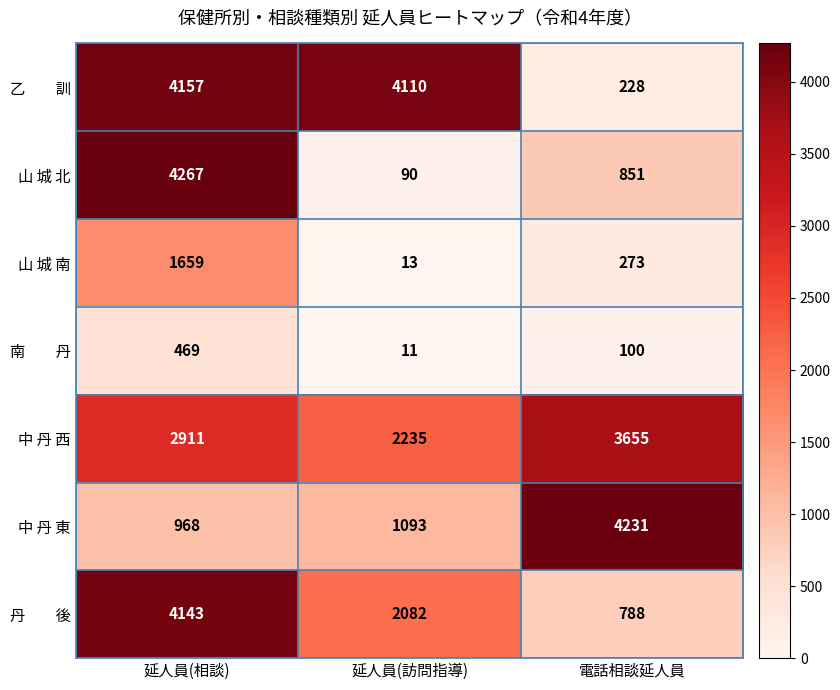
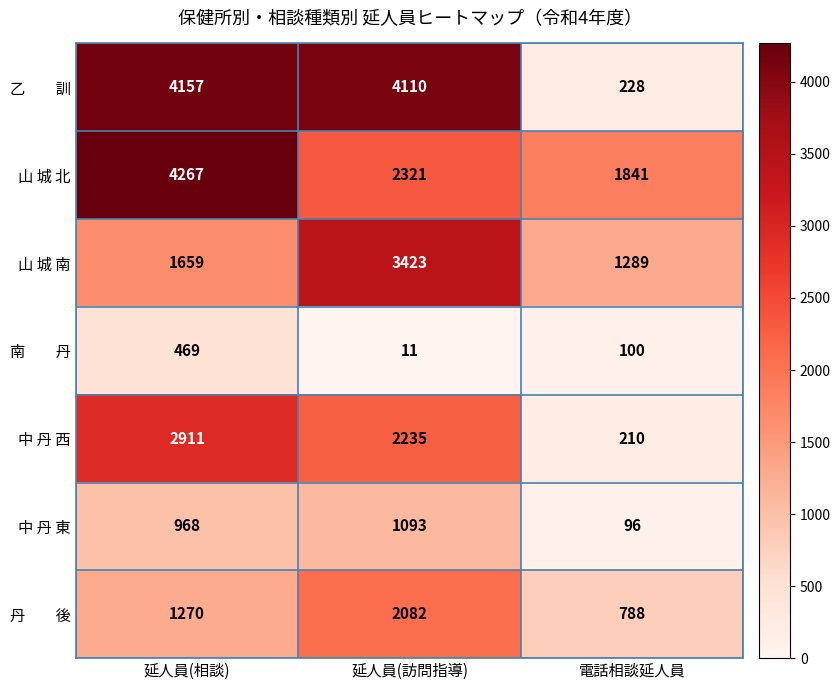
山 城 北, 延人員(訪問指導): 90 -> 2321
山 城 北, 電話相談延人員: 851 -> 1841
山 城 南, 延人員(訪問指導): 13 -> 3423
山 城 南, 電話相談延人員: 273 -> 1289
中 丹 西, 電話相談延人員: 3655 -> 210
中 丹 東, 電話相談延人員: 4231 -> 96
丹 後, 延人員(相談): 4143 -> 1270
